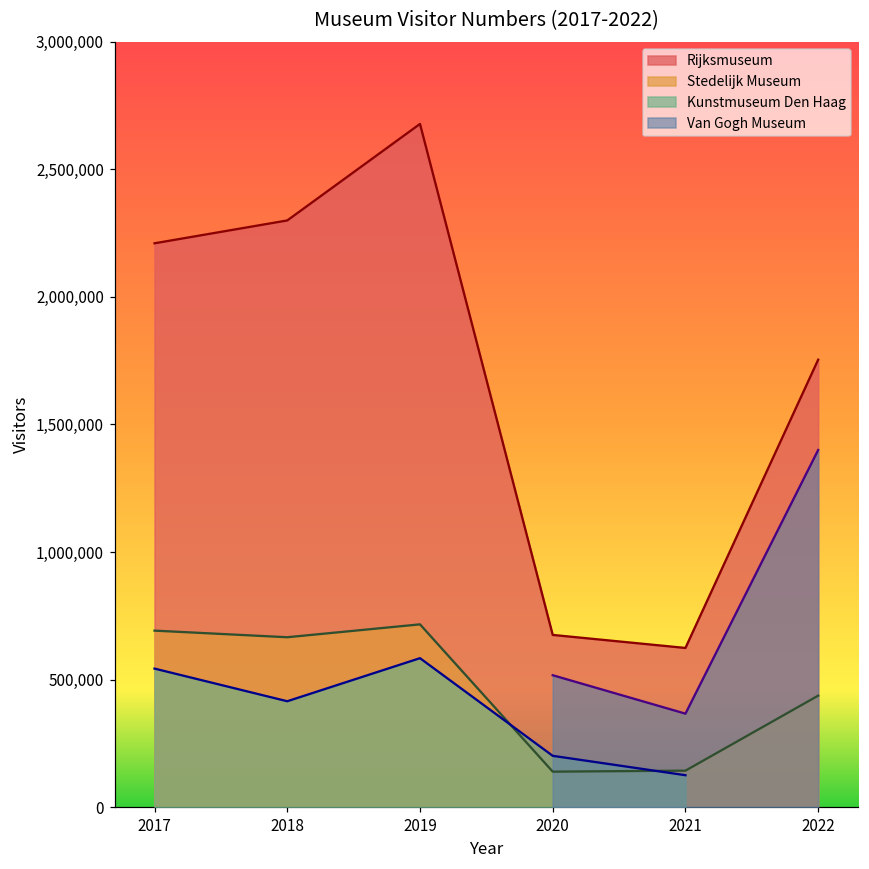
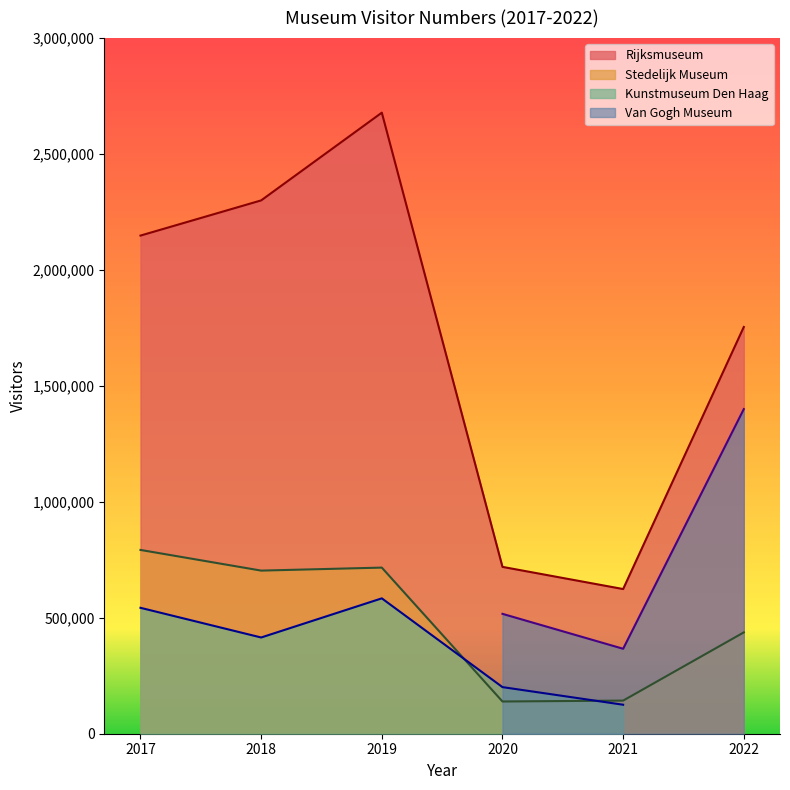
Rijksmuseum, 2017: 2,210,000 -> 2,150,000
Stedelijk Museum, 2017: 690,000 -> 790,000
Stedelijk Museum, 2018: 670,000 -> 700,000
Rijksmuseum, 2020: 680,000 -> 720,000
